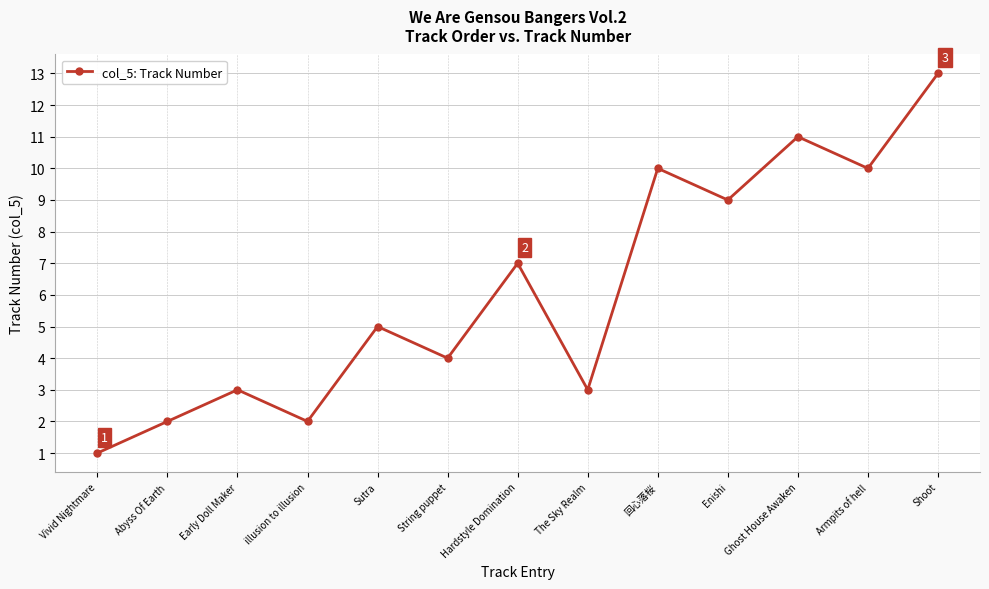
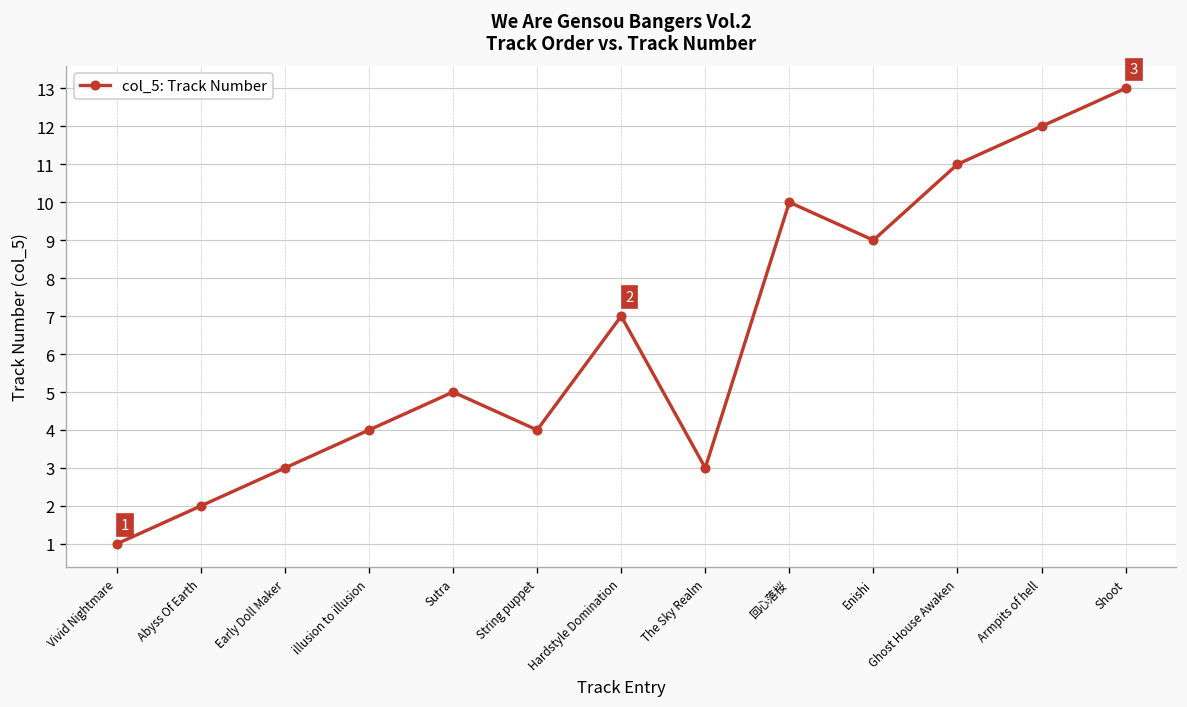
illusion to illusion: 2 -> 4
Armpits of hell: 10 -> 12
